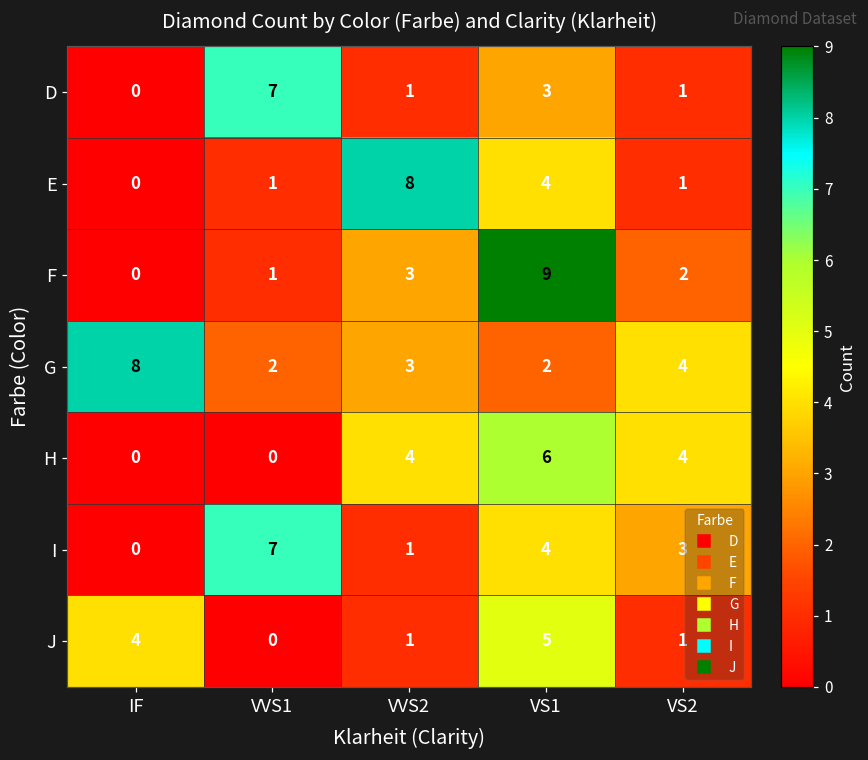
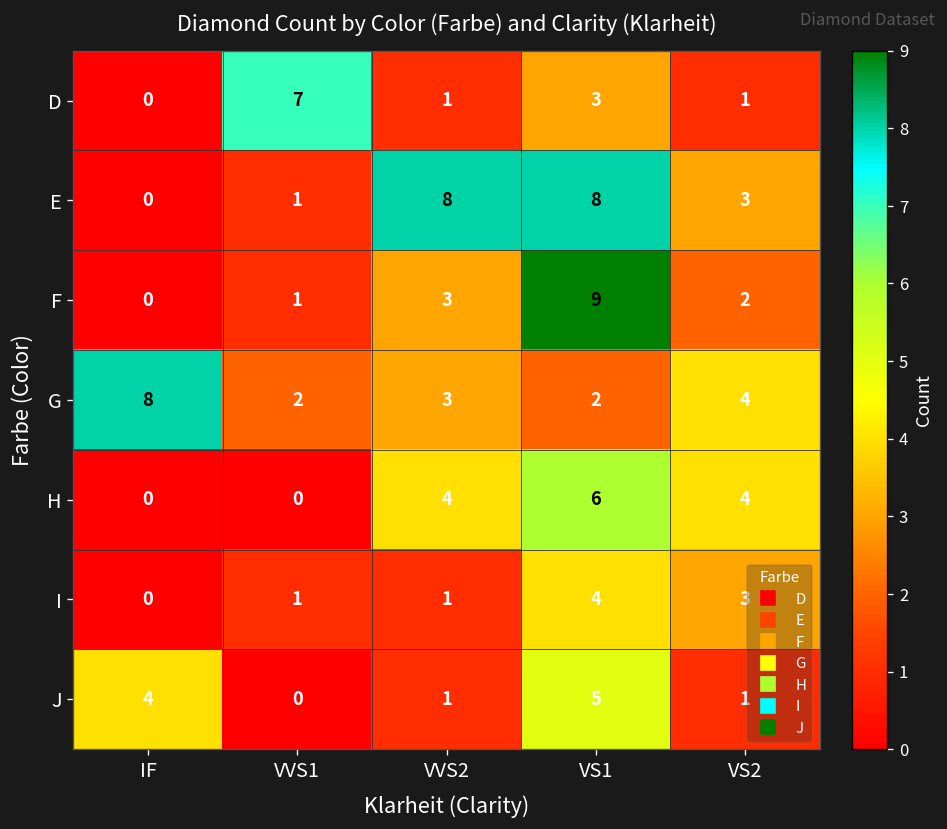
E, VS1: 4 -> 8
E, VS2: 1 -> 3
I, VVS1: 7 -> 1
